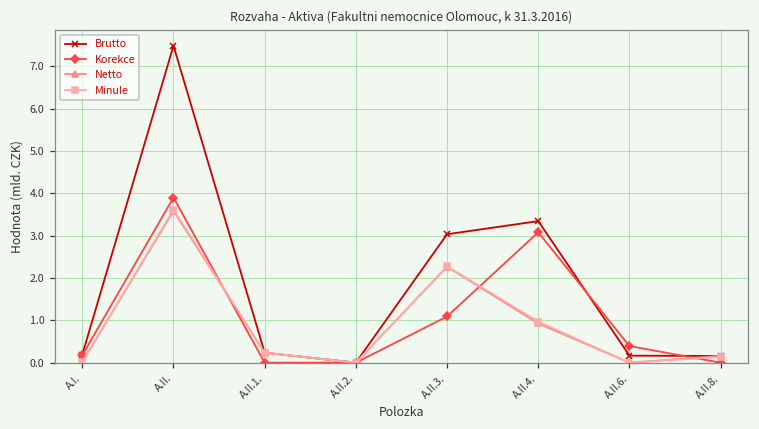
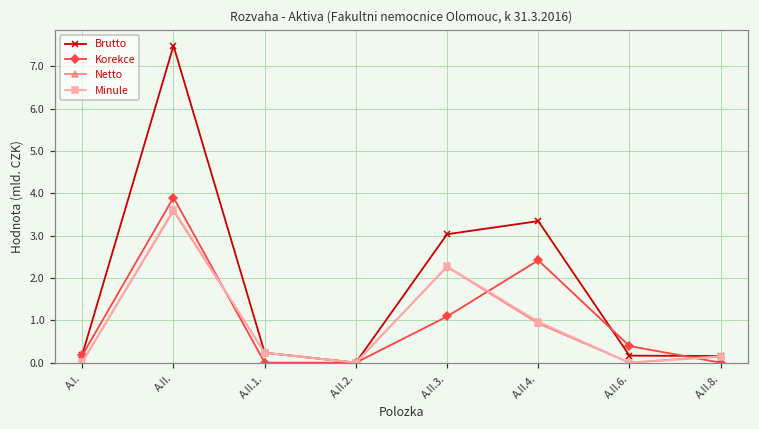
Korekce, A.II.4.: 3.1 -> 2.4
